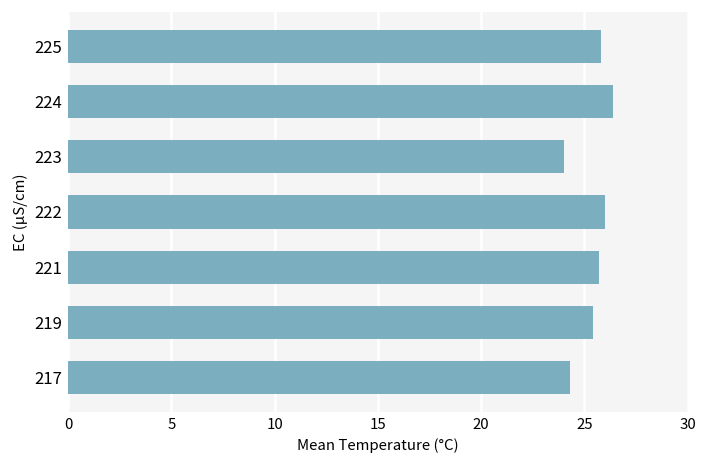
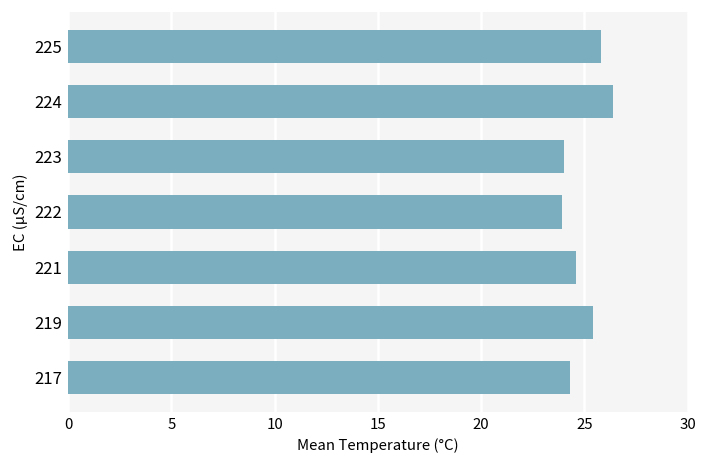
222: 26.0 -> 23.9
221: 25.7 -> 24.6
